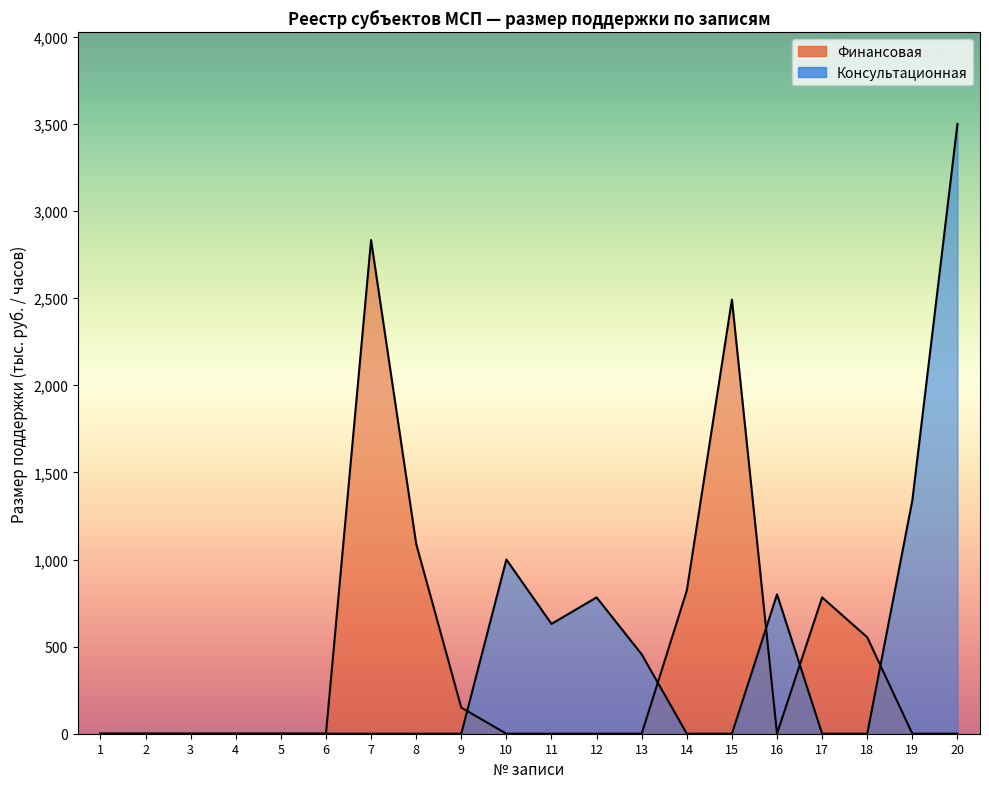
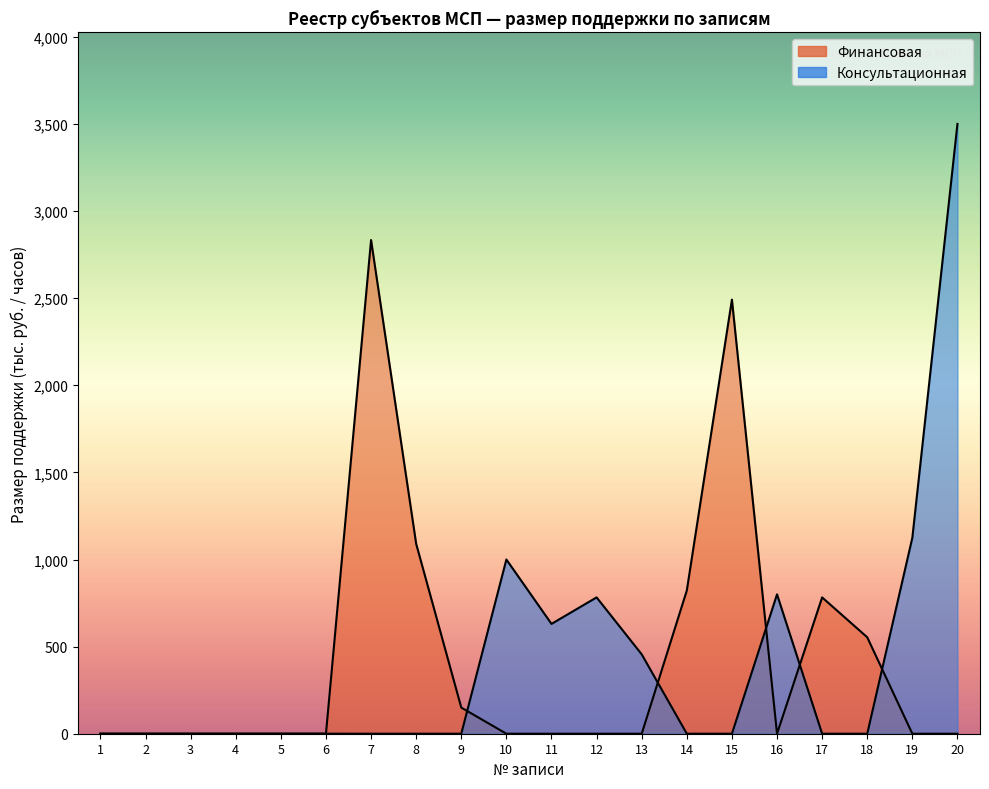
Консультационная, 19: 1,340 -> 1,120
